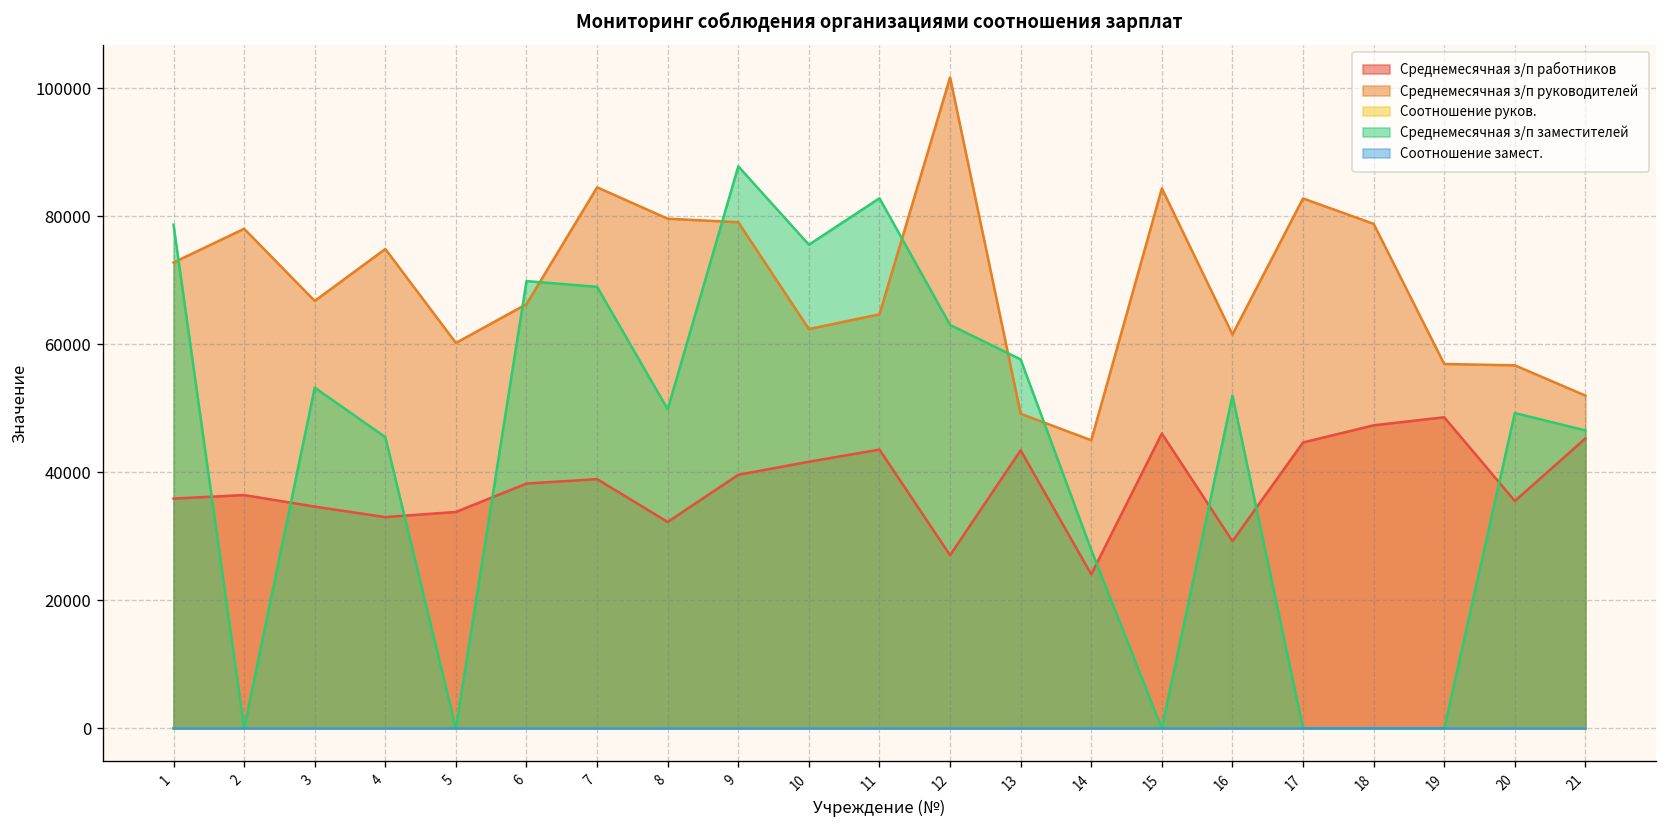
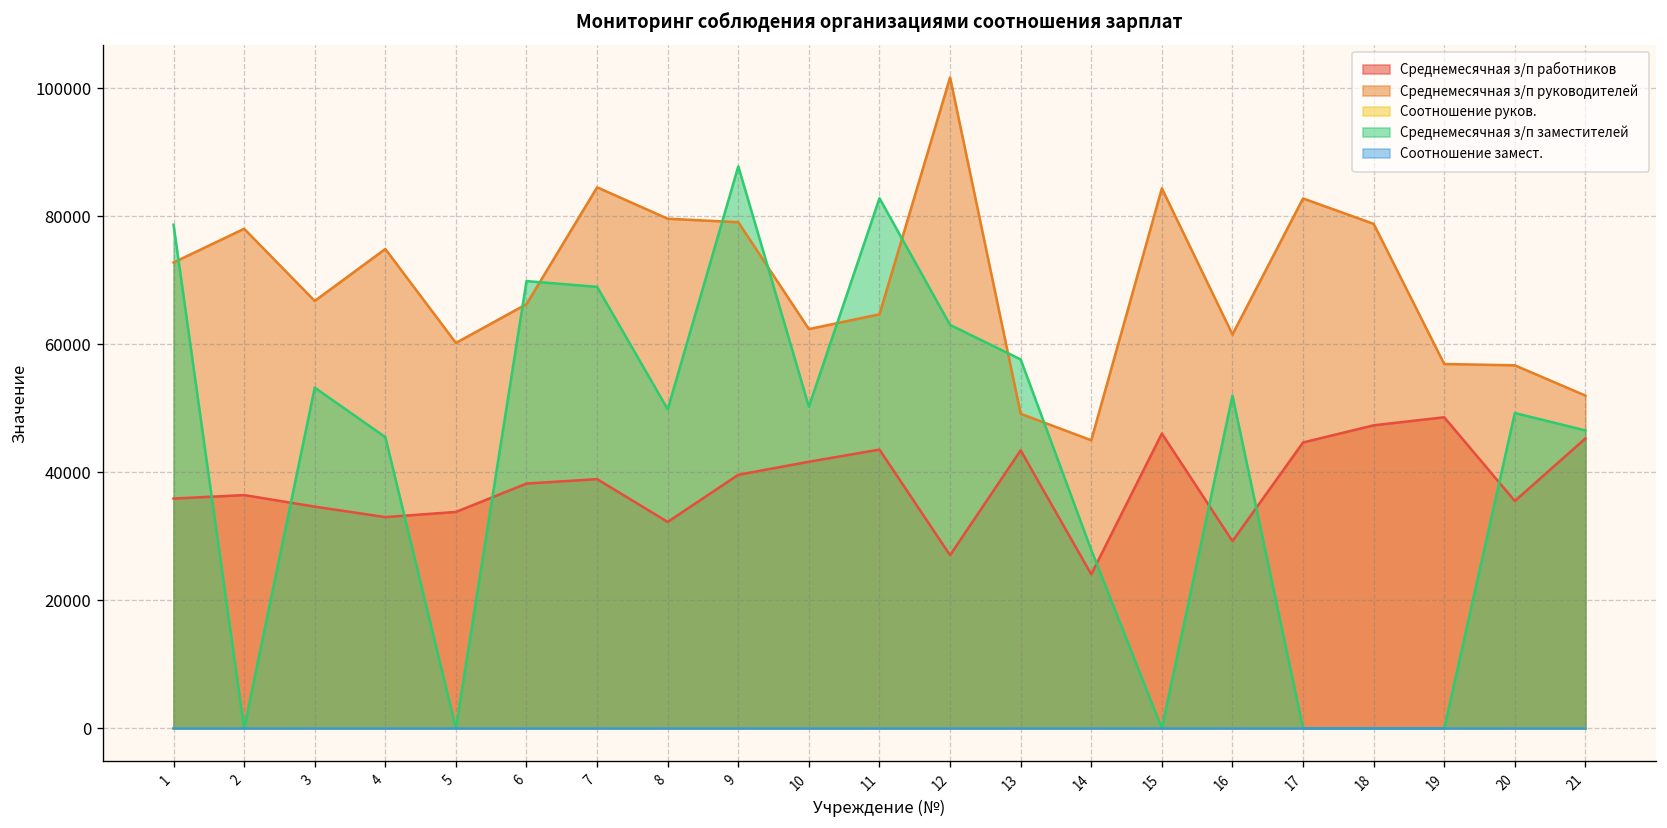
Среднемесячная з/п заместителей, 10: 76000 -> 50000
